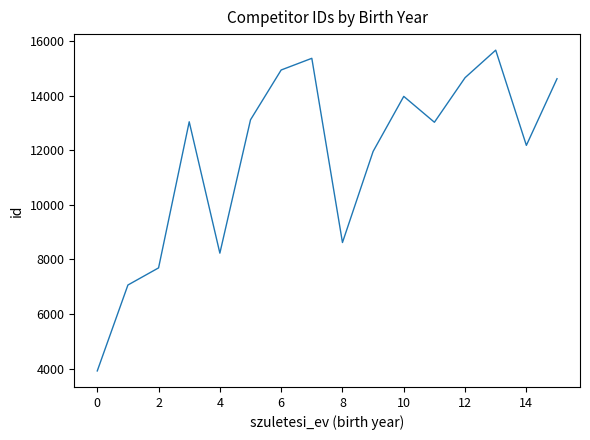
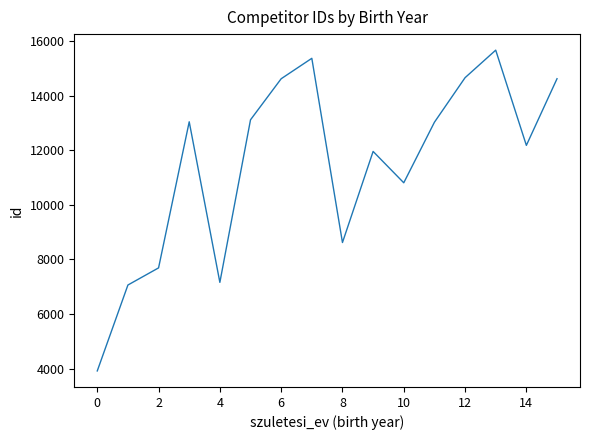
4: 8200 -> 7200
6: 14900 -> 14600
10: 14000 -> 10800
